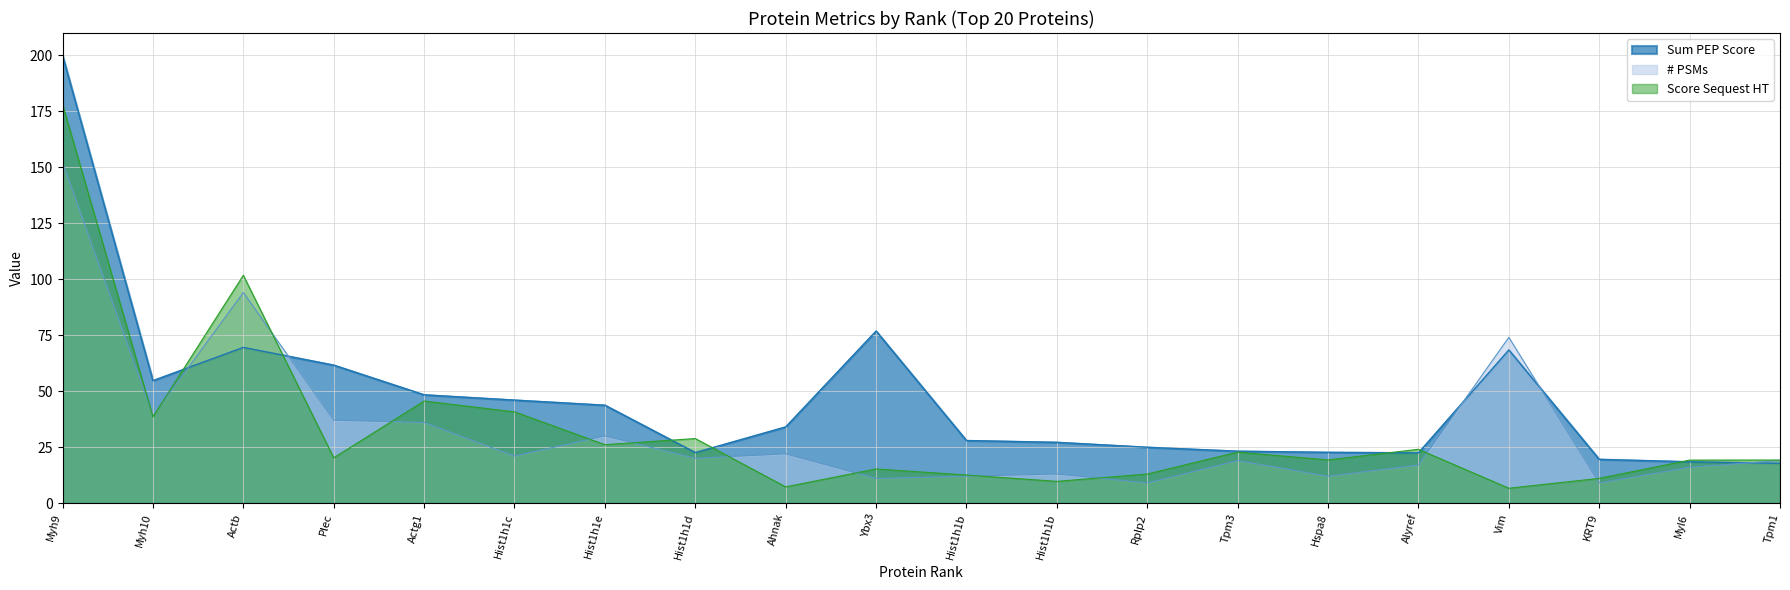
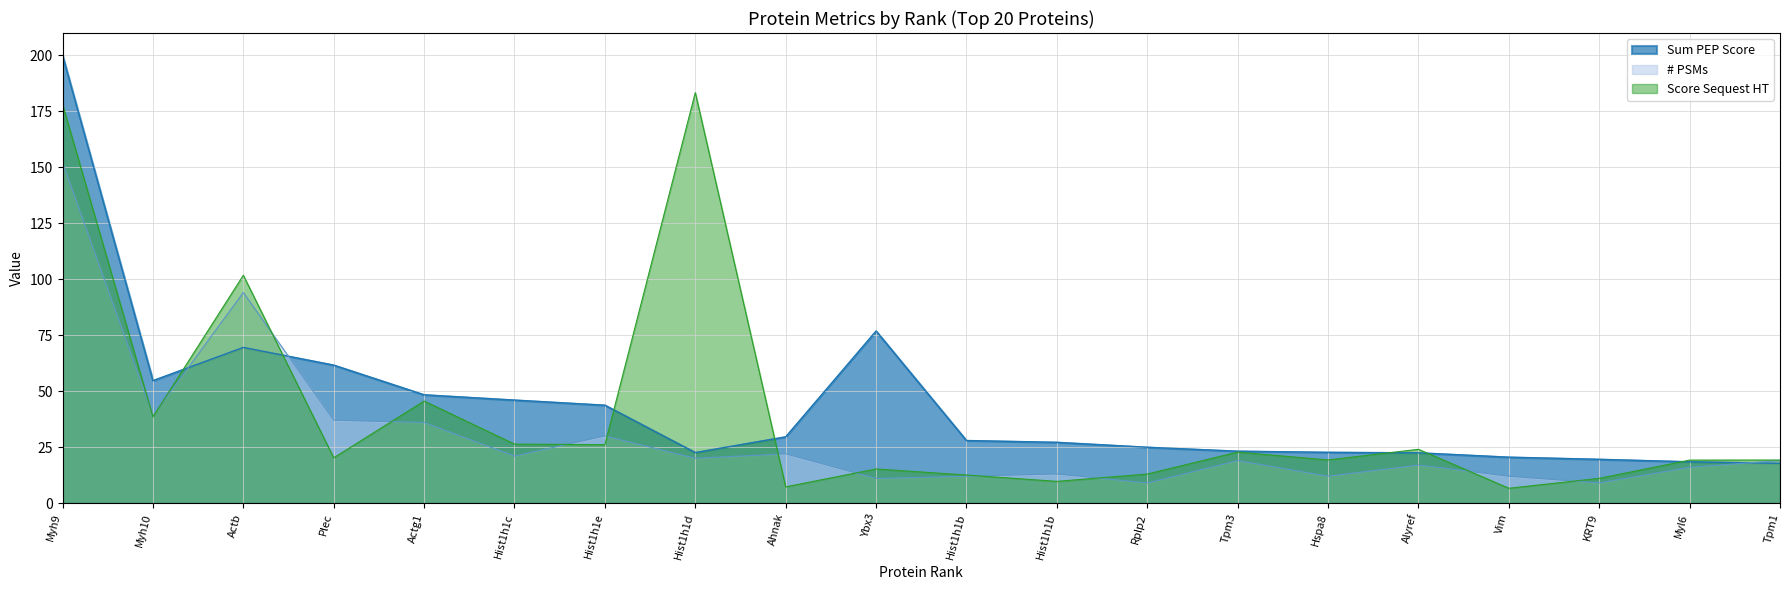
Score Sequest HT, Hist1h1c: 41 -> 26
Score Sequest HT, Hist1h1d: 29 -> 183
Sum PEP Score, Ahnak: 34 -> 30
Sum PEP Score, Vim: 68 -> 21
# PSMs, Vim: 74 -> 12
